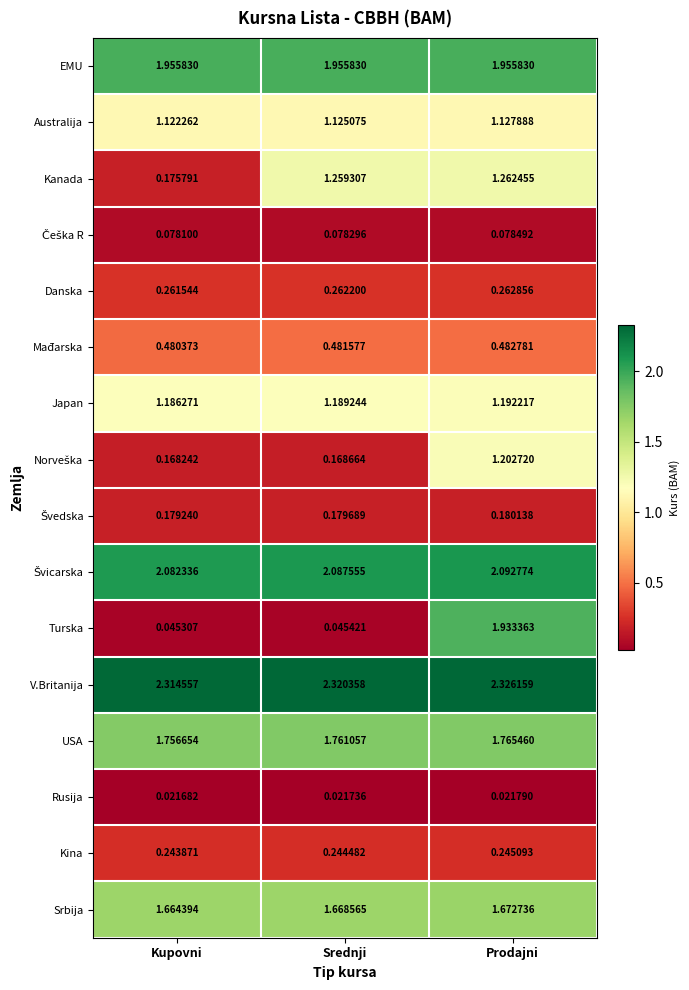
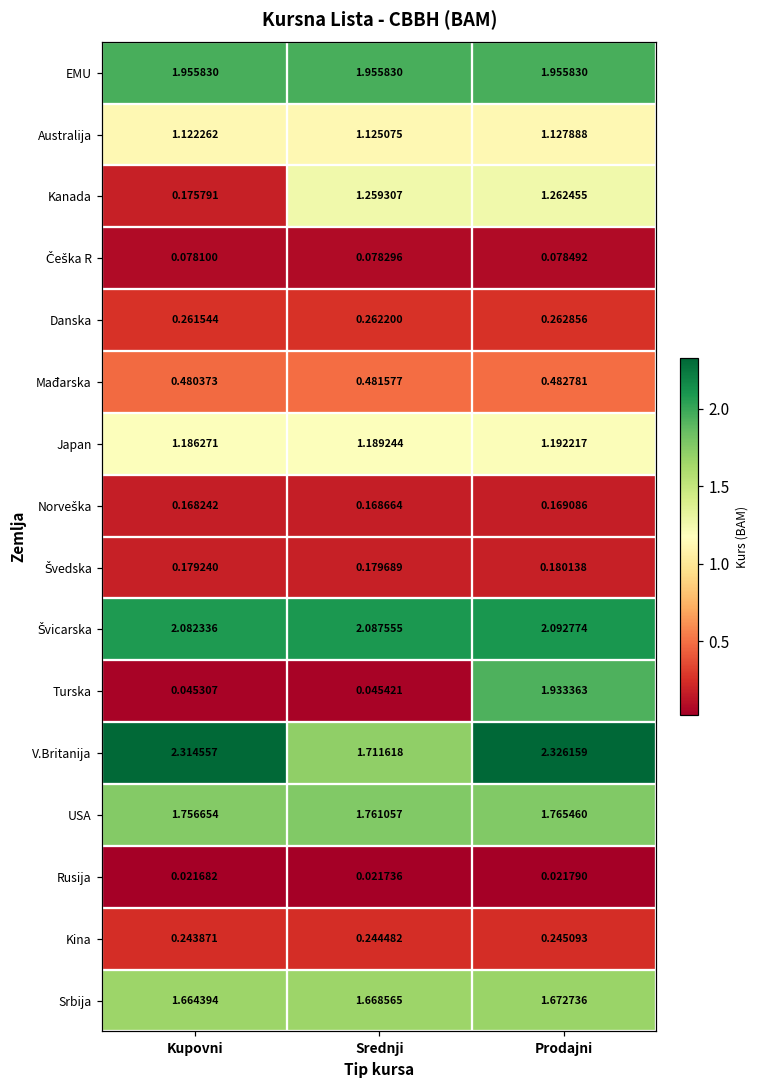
Norveška, Prodajni: 1.202720 -> 0.169086
V.Britanija, Srednji: 2.320358 -> 1.711618
